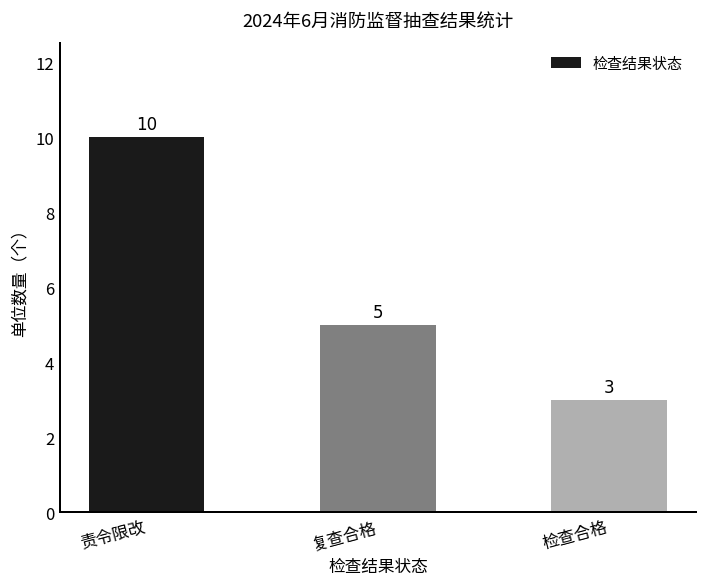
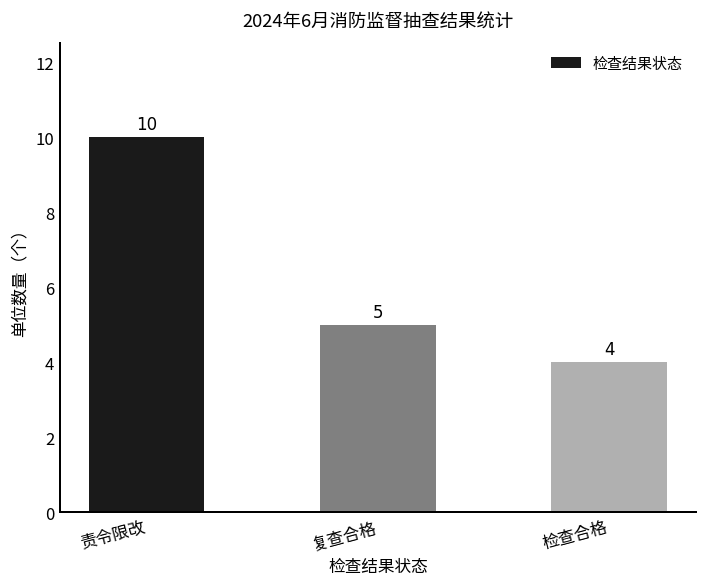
检查合格: 3 -> 4
